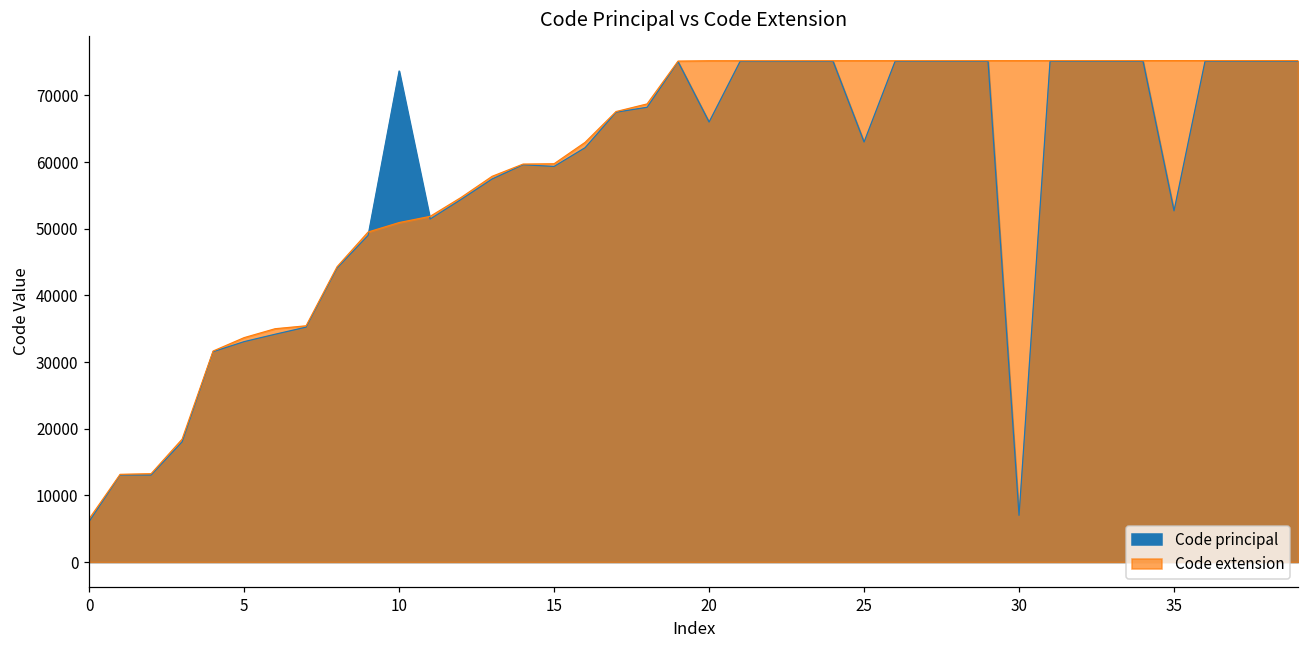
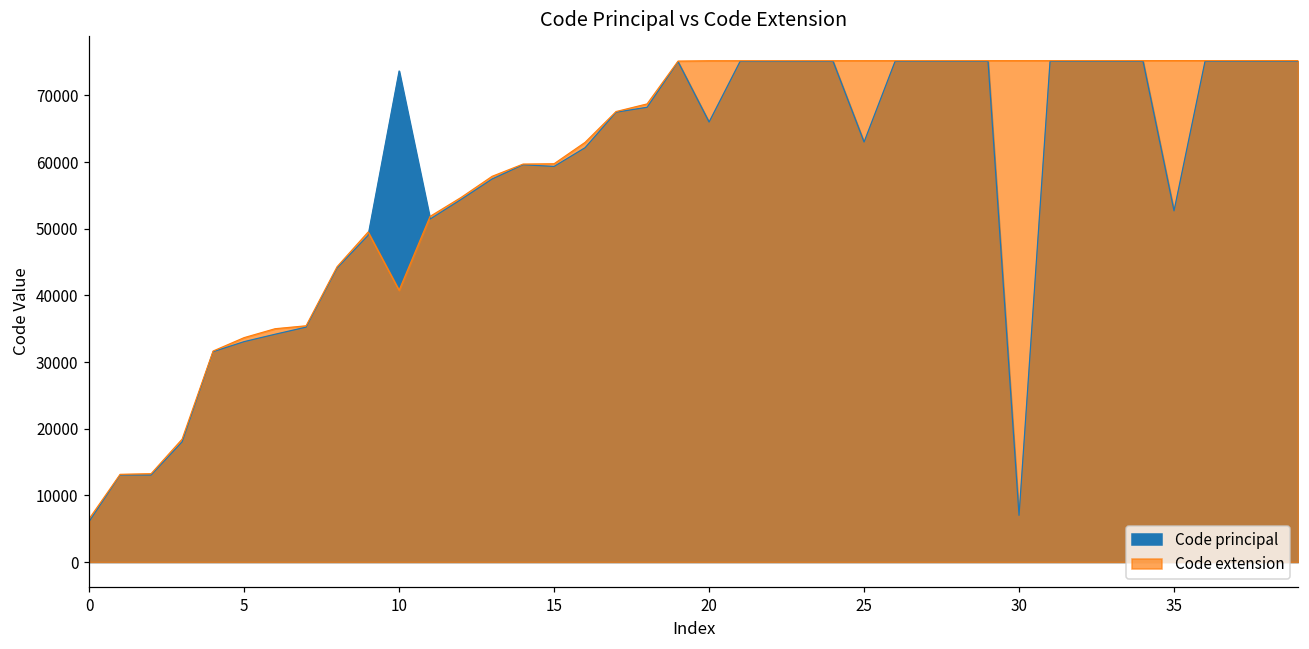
Code extension, 10: 51000 -> 41000
